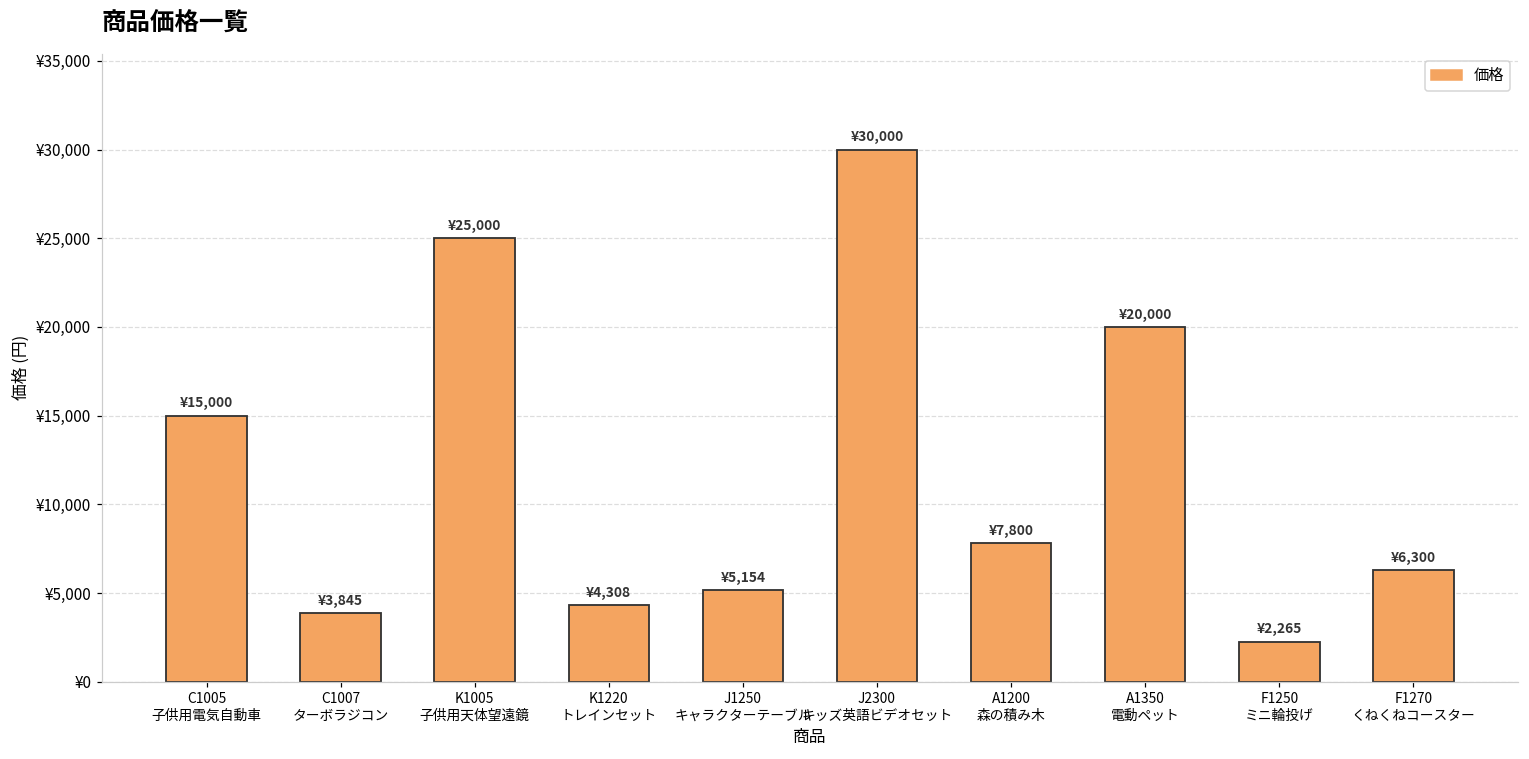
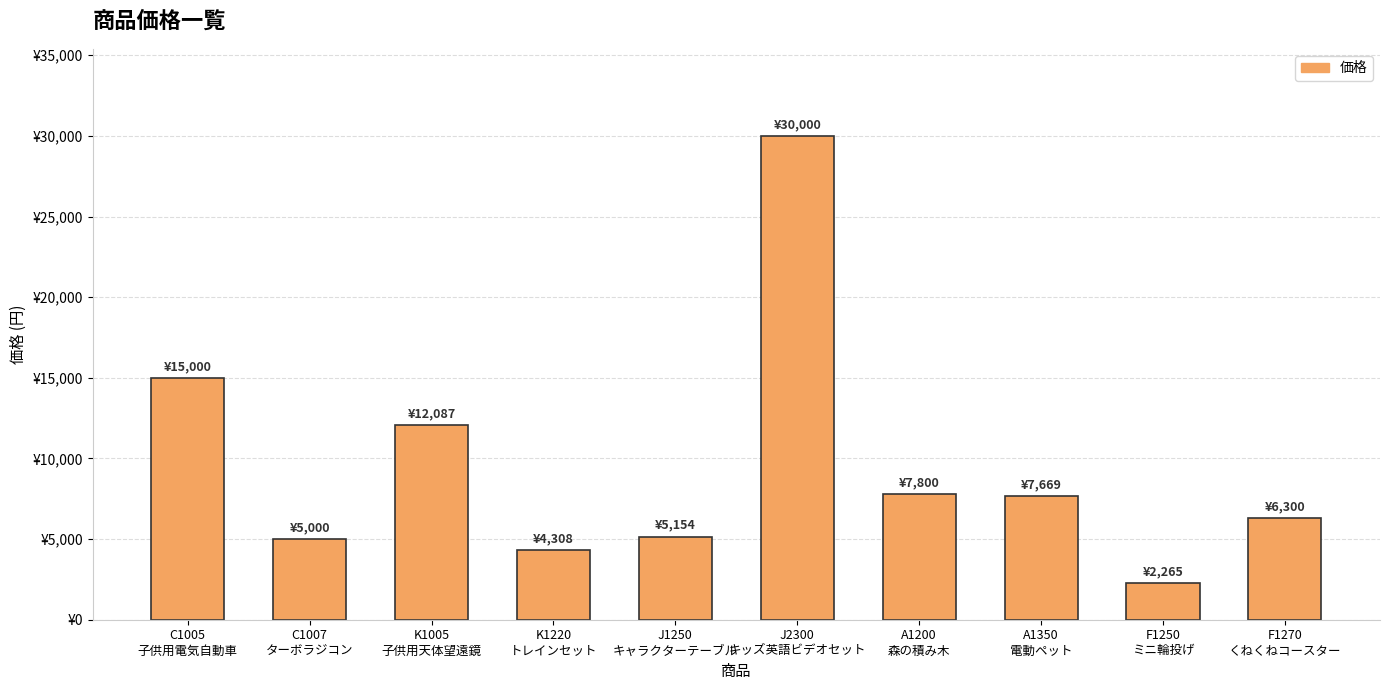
C1007 ターボラジコン: ¥3,845 -> ¥5,000
K1005 子供用天体望遠鏡: ¥25,000 -> ¥12,087
A1350 電動ペット: ¥20,000 -> ¥7,669
